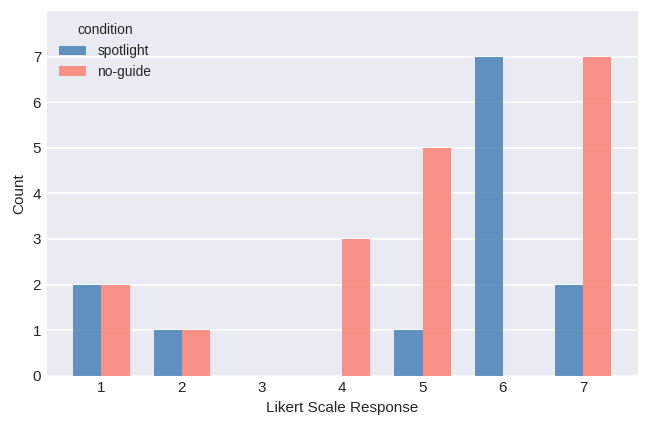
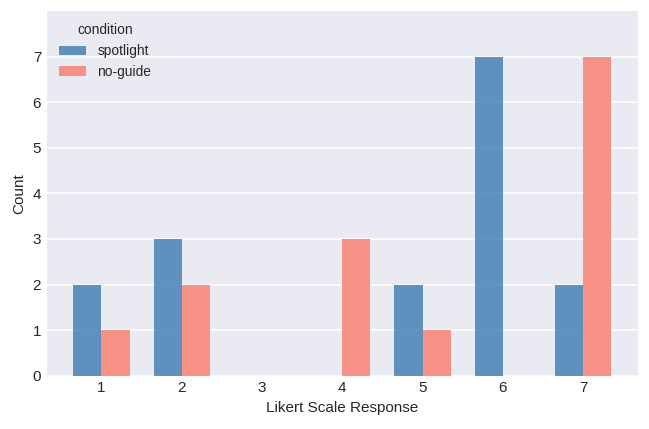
no-guide, 1: 2 -> 1
spotlight, 2: 1 -> 3
no-guide, 2: 1 -> 2
spotlight, 5: 1 -> 2
no-guide, 5: 5 -> 1
